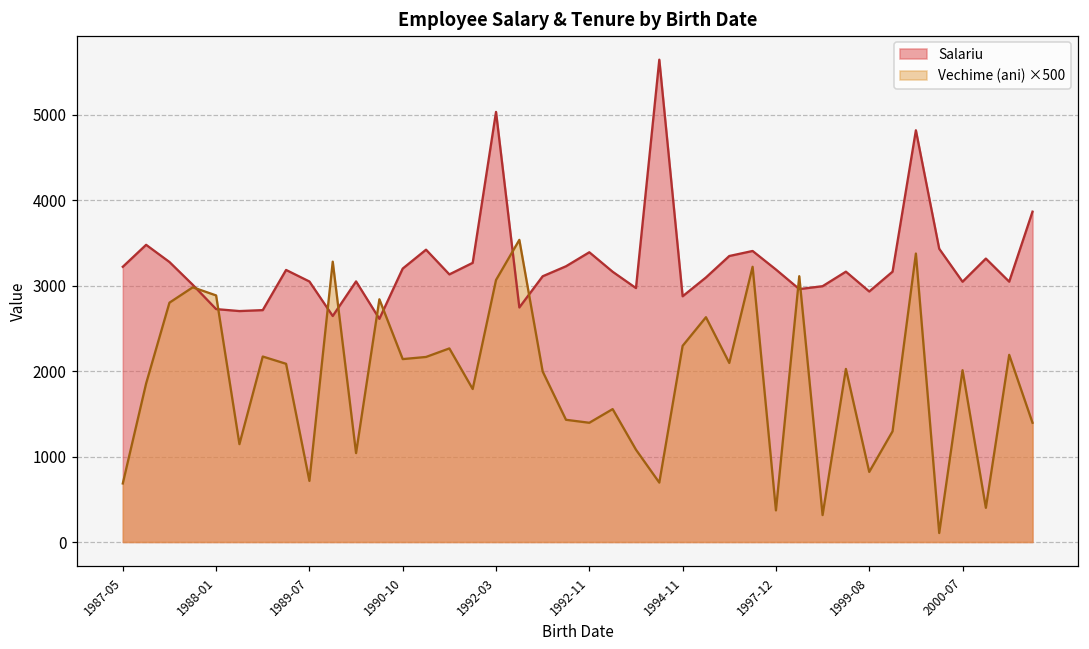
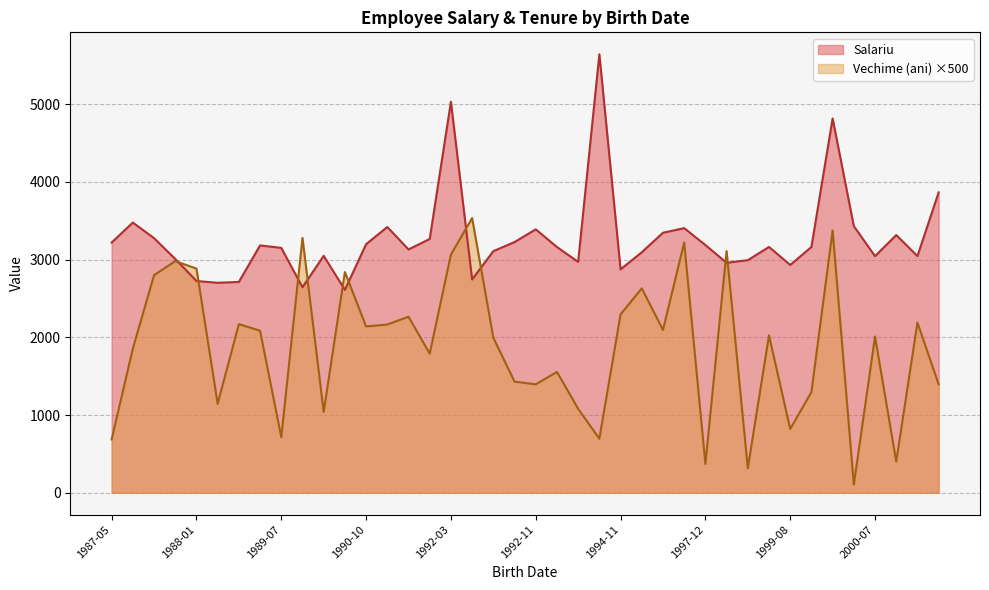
Salariu, 1989-07: 3000 -> 3200
